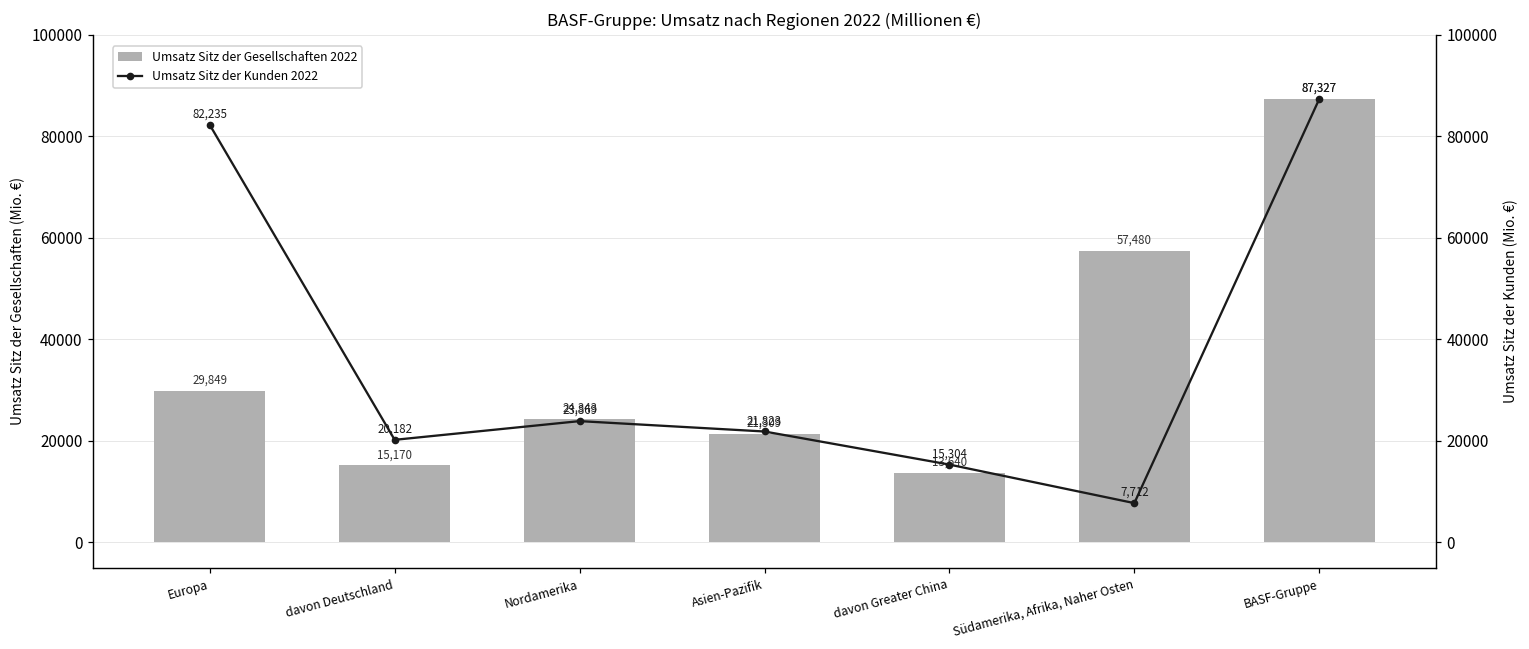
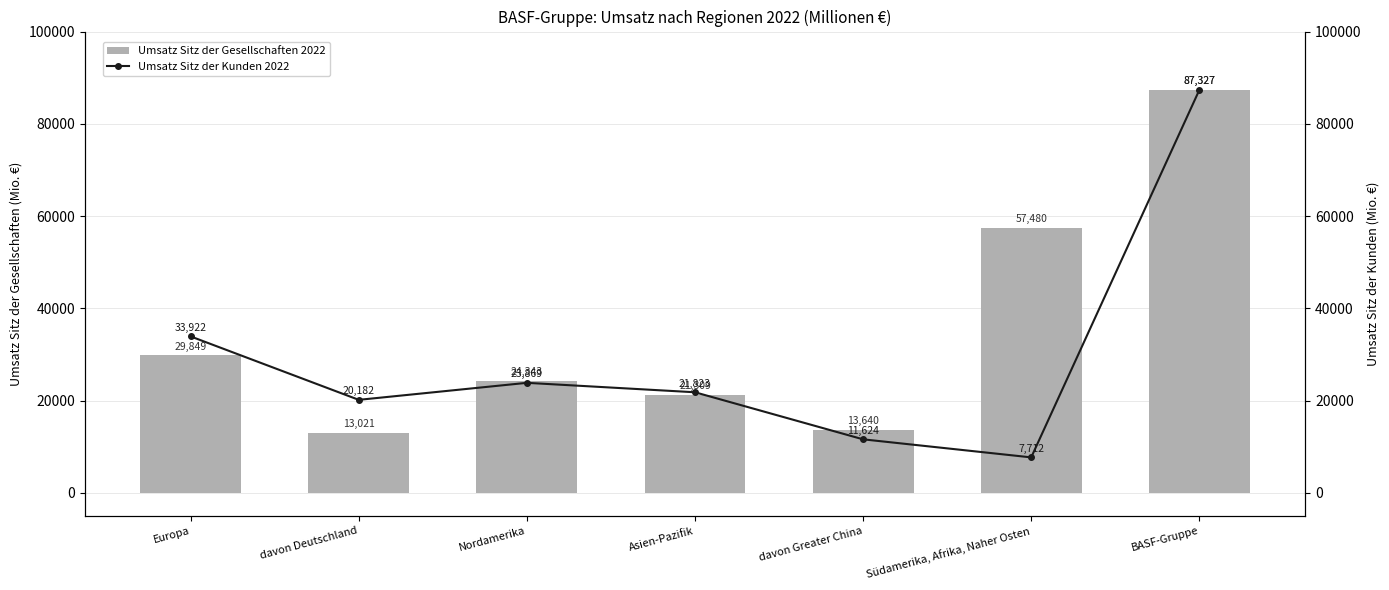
Umsatz Sitz der Gesellschaften 2022, davon Deutschland: 15,170 -> 13,021
Umsatz Sitz der Kunden 2022, Europa: 82,235 -> 33,922
Umsatz Sitz der Kunden 2022, davon Greater China: 15,304 -> 11,624
